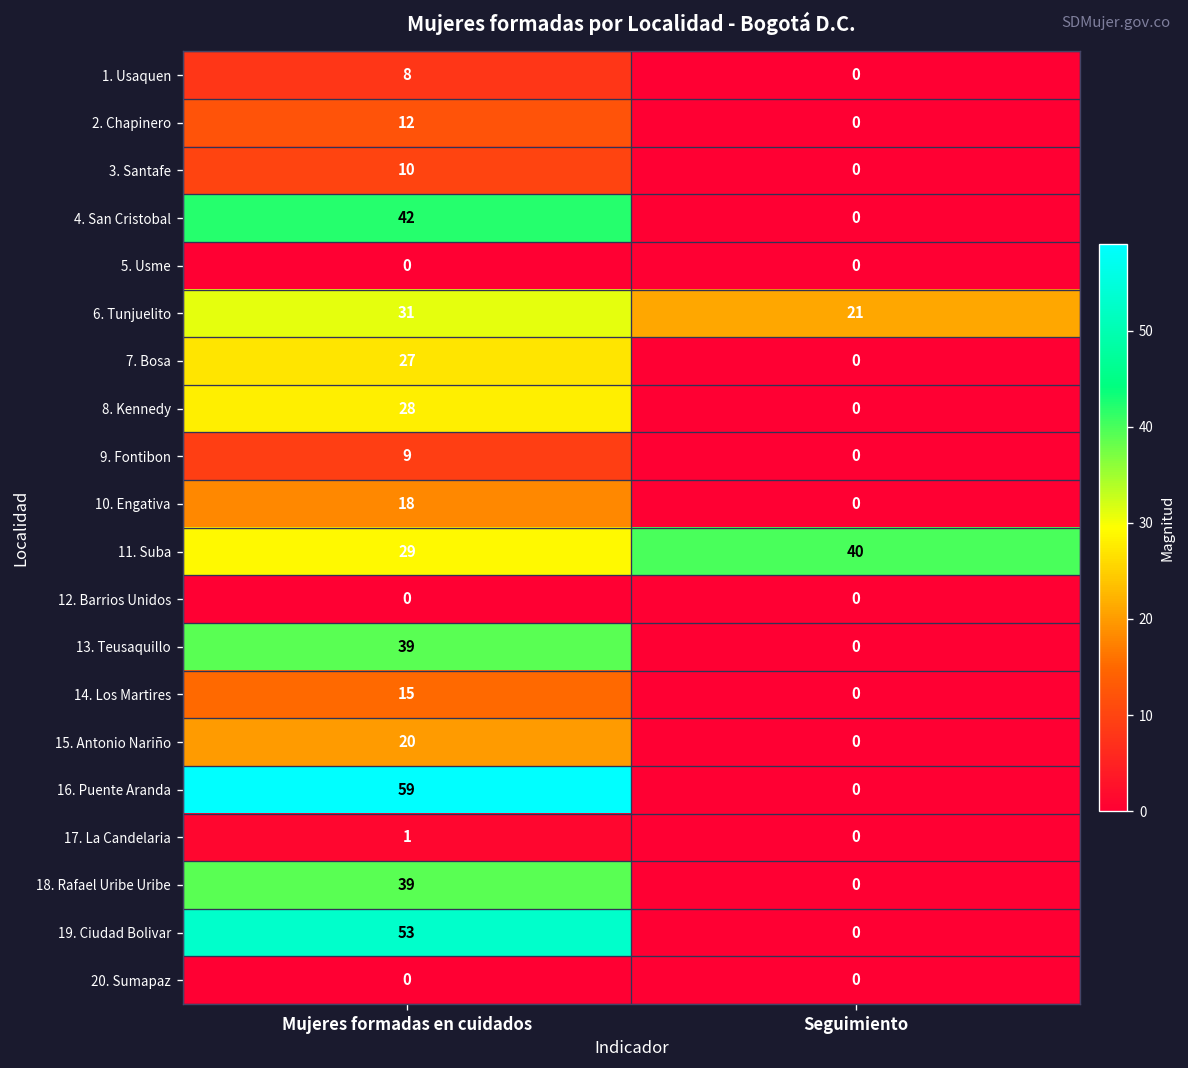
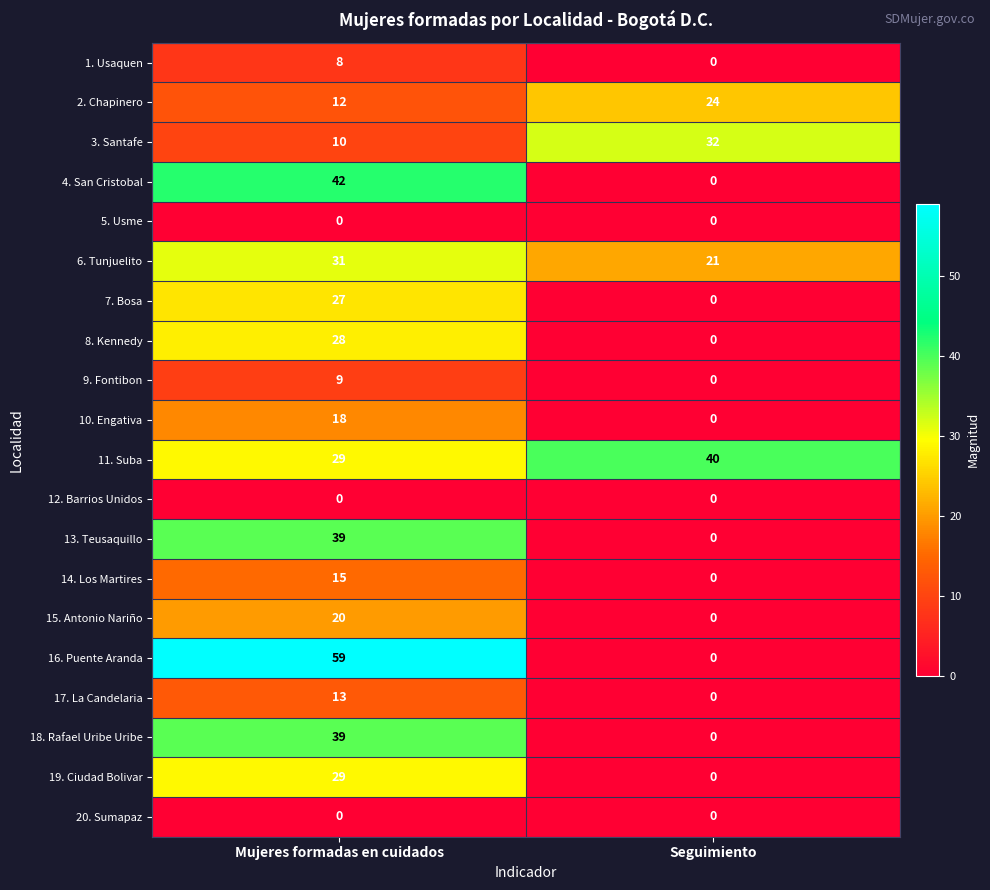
2. Chapinero, Seguimiento: 0 -> 24
3. Santafe, Seguimiento: 0 -> 32
17. La Candelaria, Mujeres formadas en cuidados: 1 -> 13
19. Ciudad Bolivar, Mujeres formadas en cuidados: 53 -> 29
